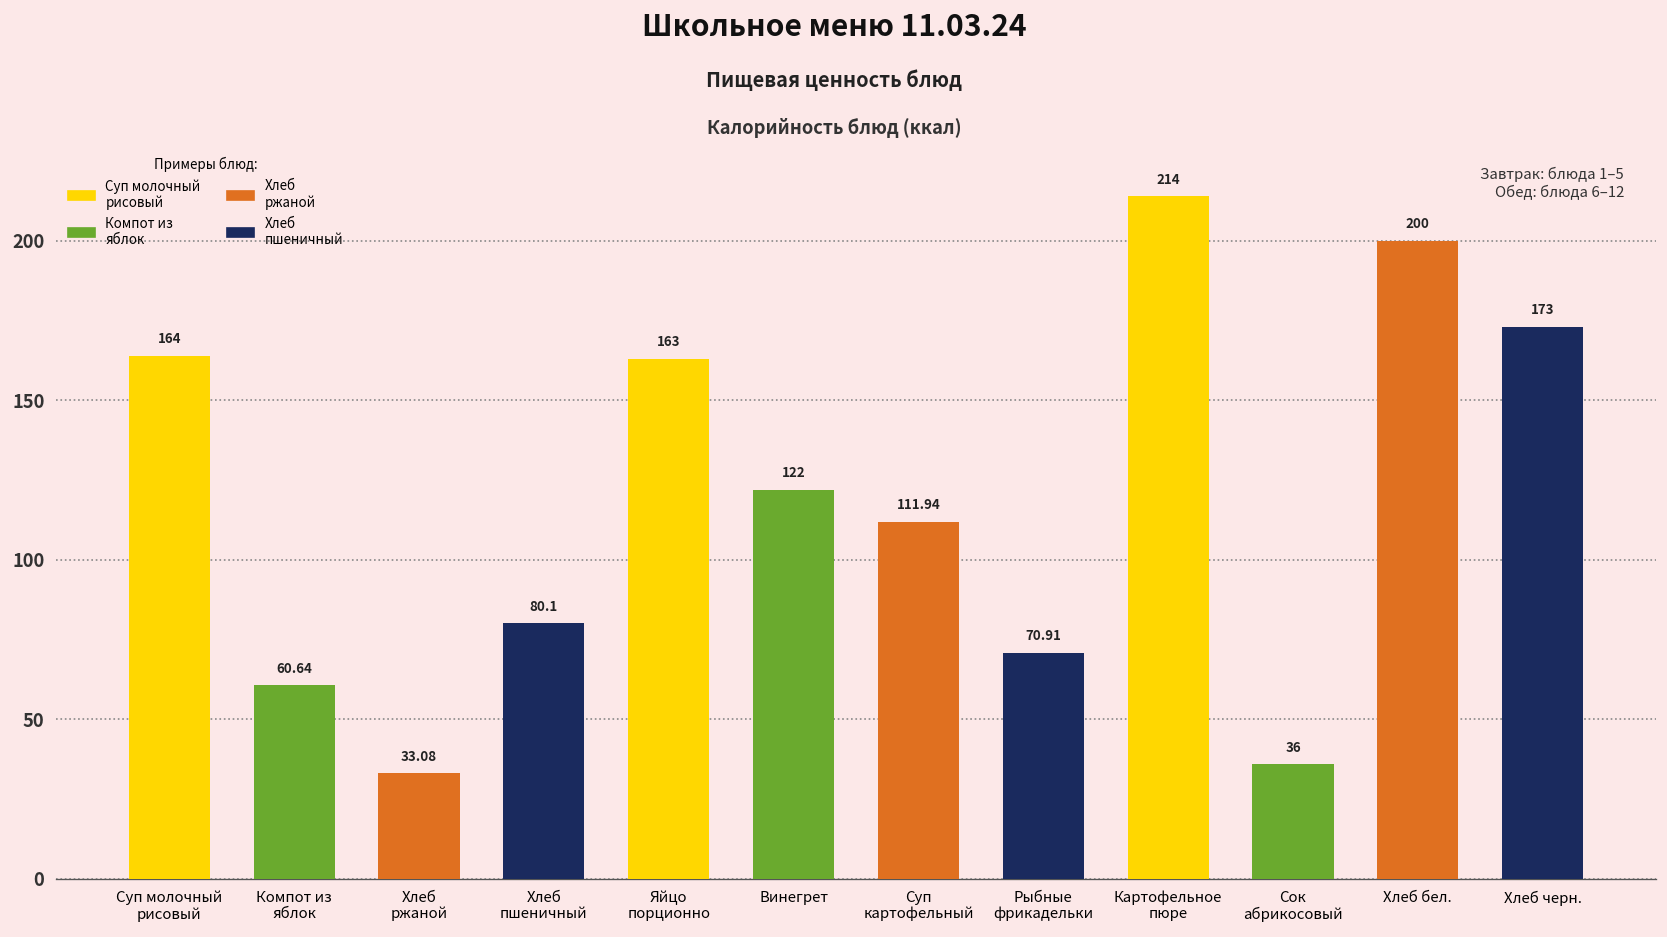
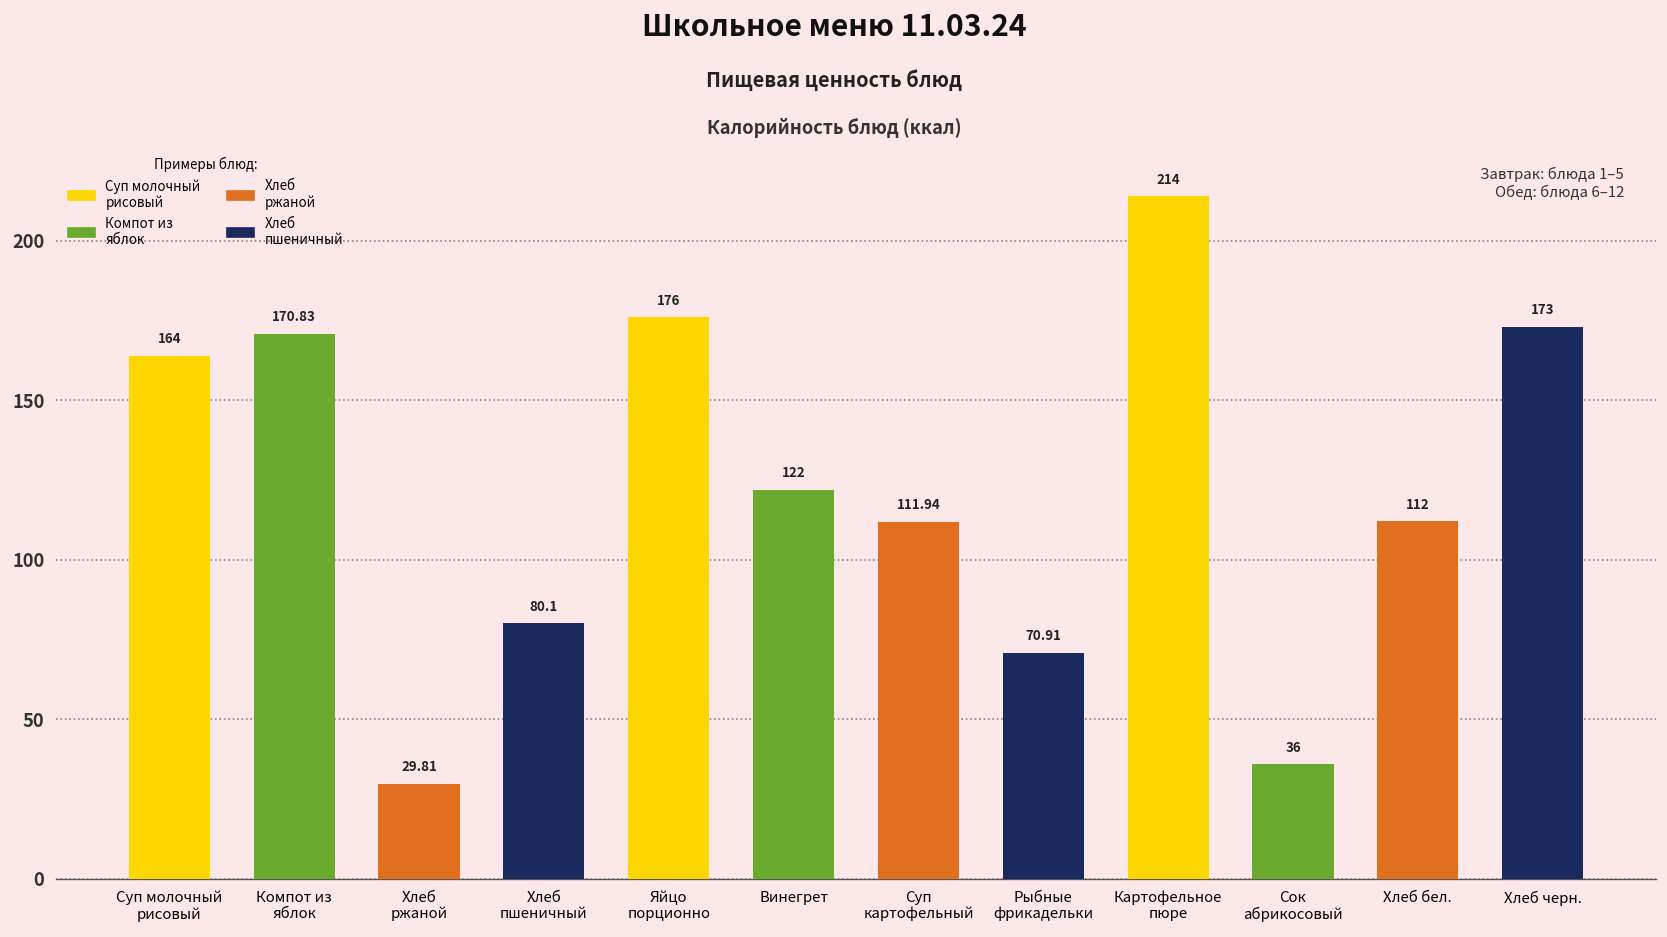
Компот из яблок: 60.64 -> 170.83
Хлеб ржаной: 33.08 -> 29.81
Яйцо порционно: 163 -> 176
Хлеб бел.: 200 -> 112
